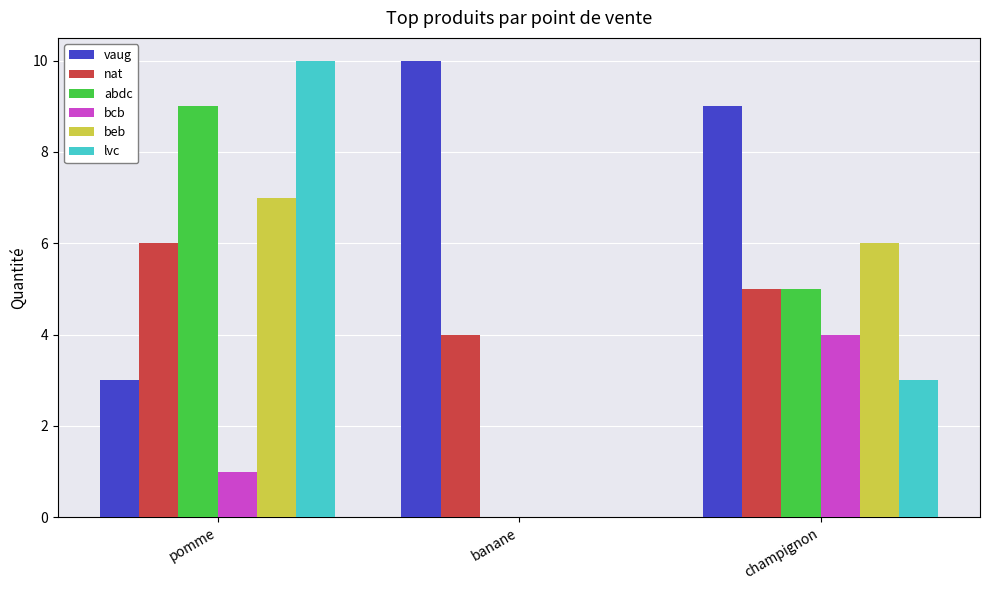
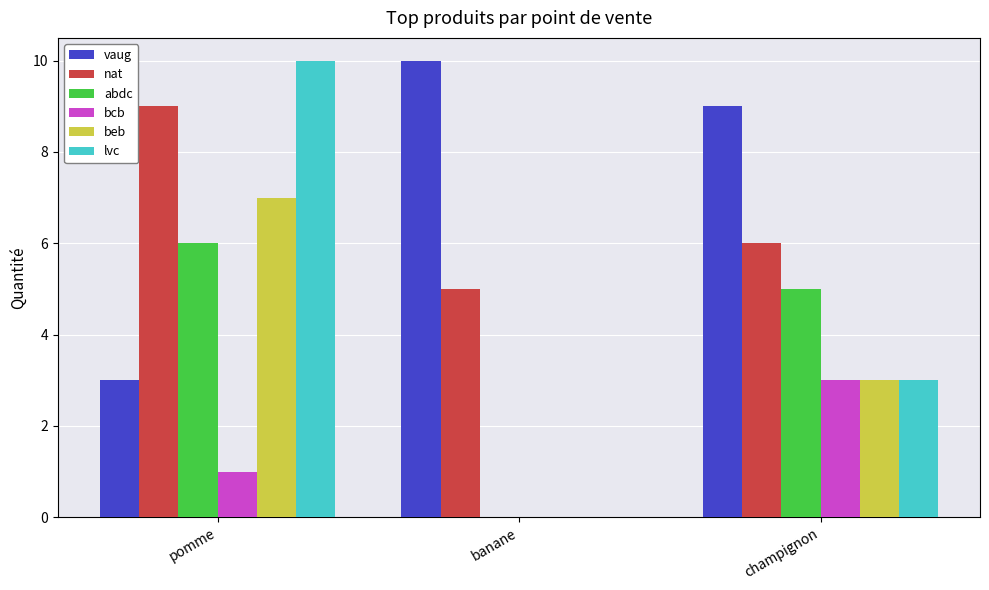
nat, pomme: 6 -> 9
abdc, pomme: 9 -> 6
nat, banane: 4 -> 5
nat, champignon: 5 -> 6
bcb, champignon: 4 -> 3
beb, champignon: 6 -> 3
